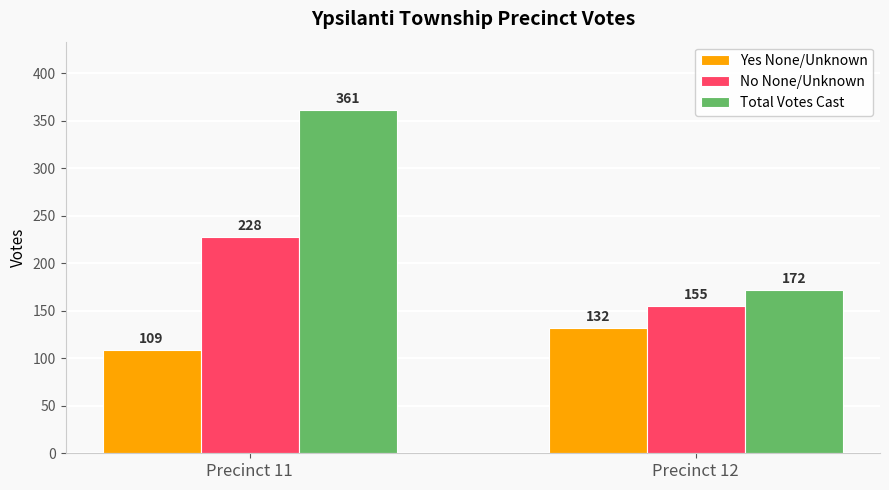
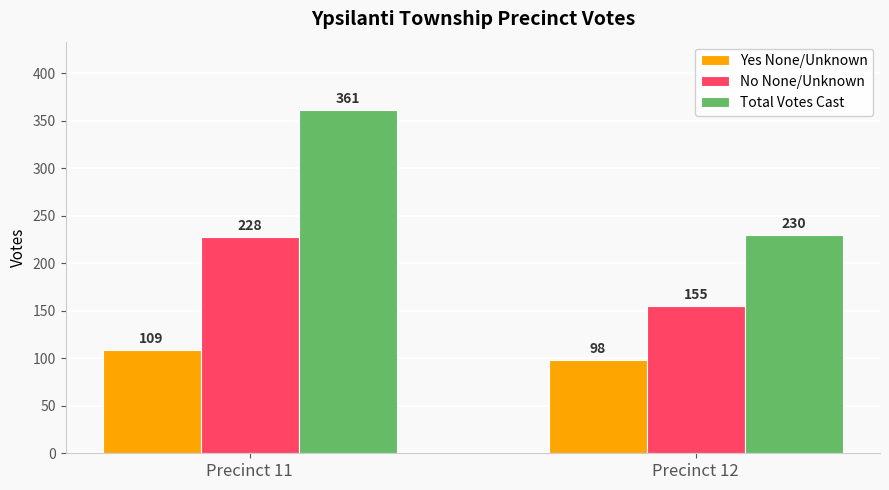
Yes None/Unknown, Precinct 12: 132 -> 98
Total Votes Cast, Precinct 12: 172 -> 230
